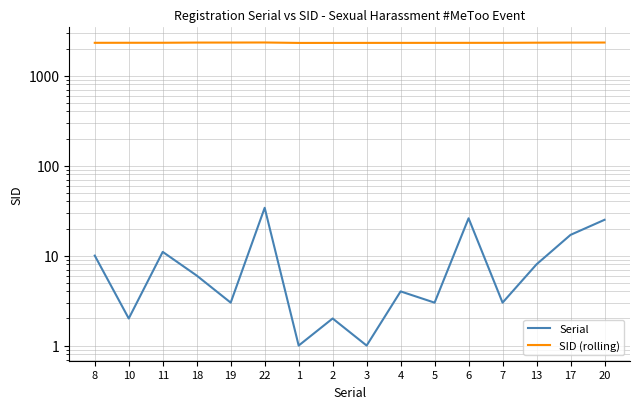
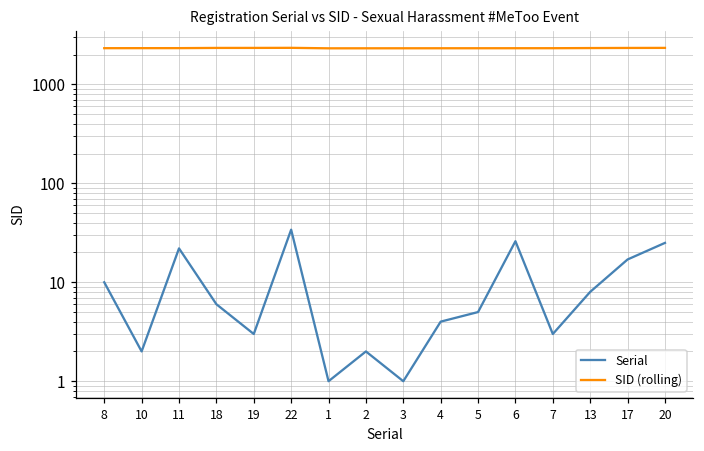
Serial, 11: 11 -> 22
Serial, 5: 3 -> 5
